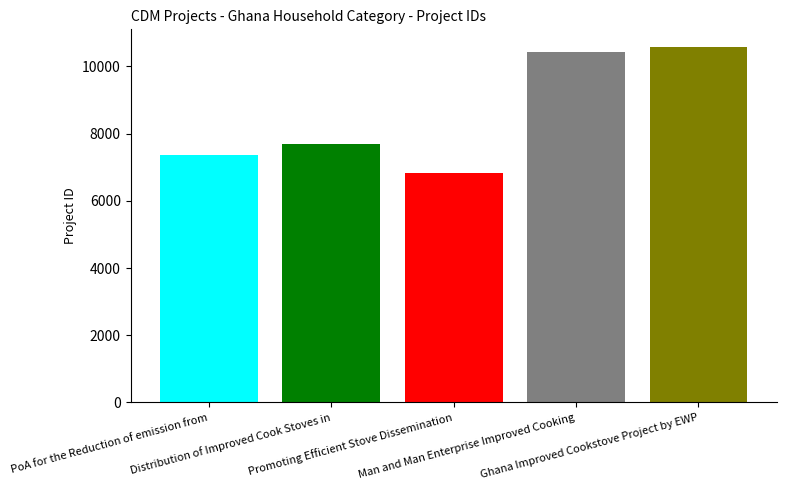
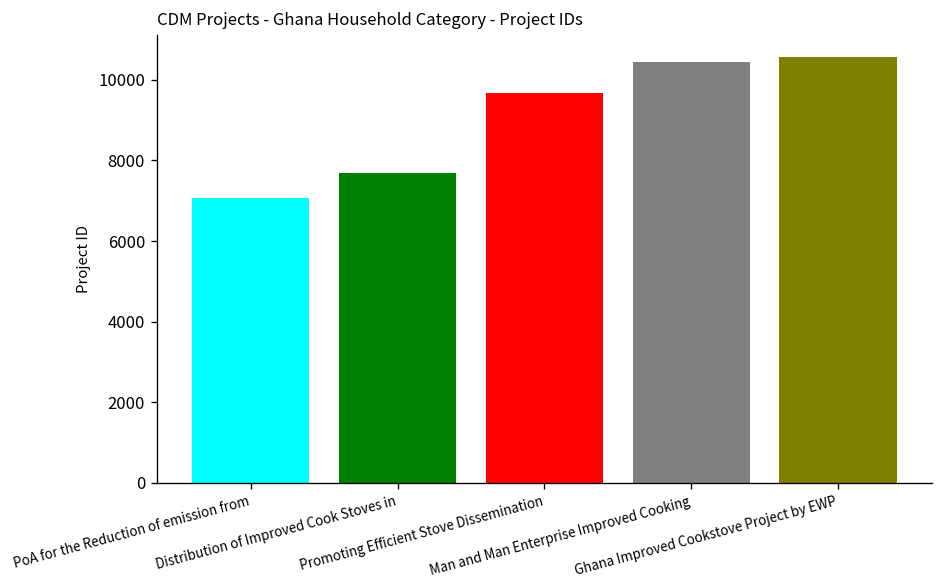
PoA for the Reduction of emission from: 7400 -> 7100
Promoting Efficient Stove Dissemination: 6800 -> 9700
